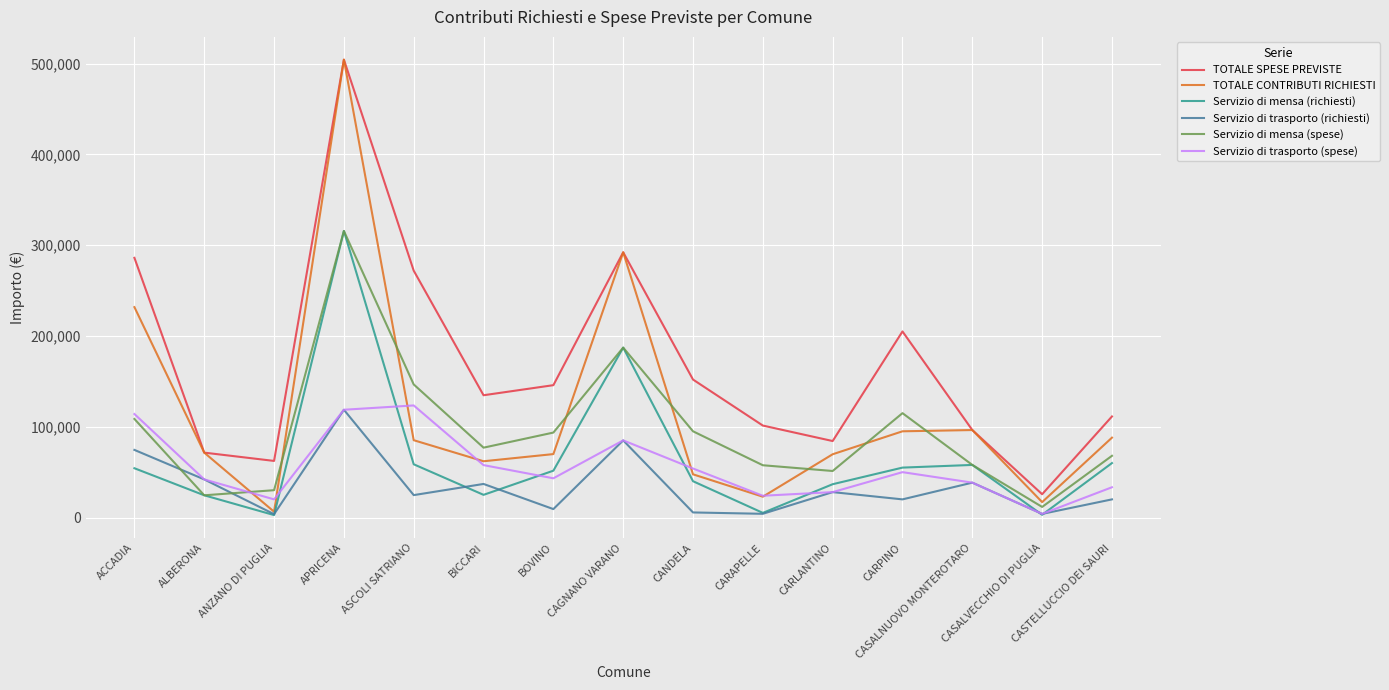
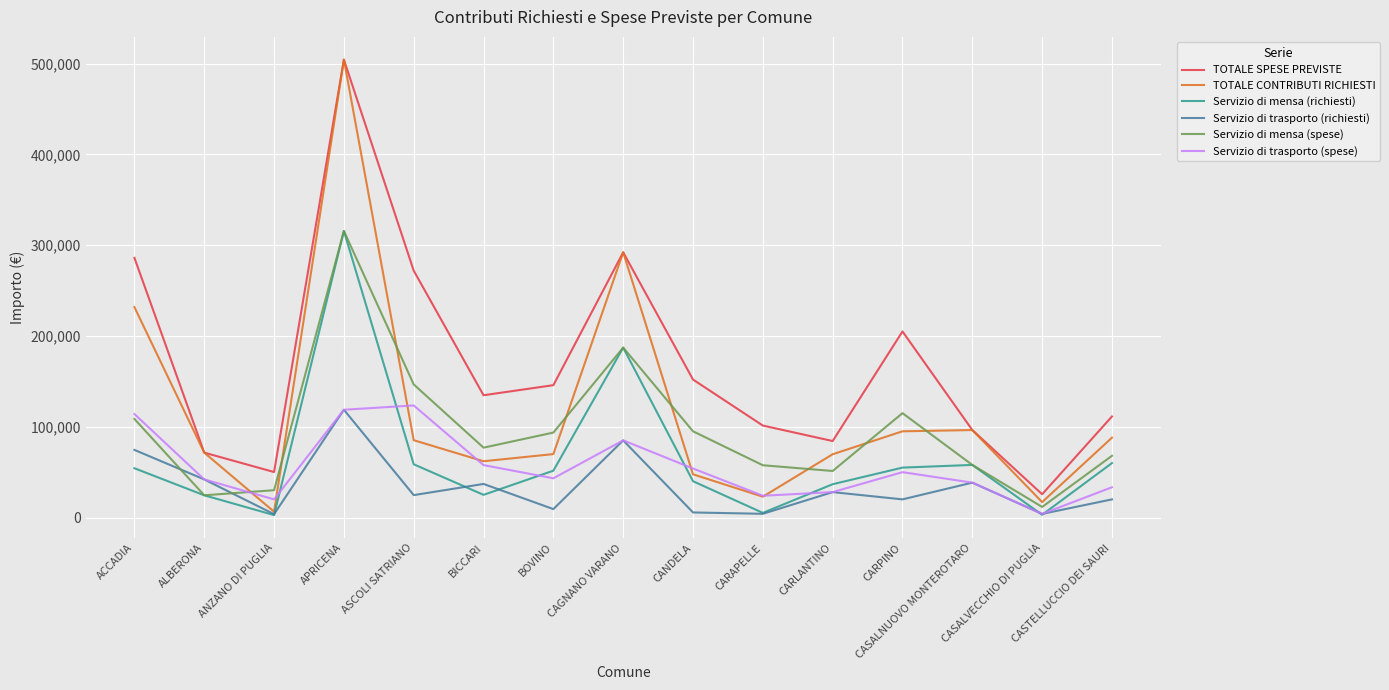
TOTALE SPESE PREVISTE, ANZANO DI PUGLIA: 60,000 -> 50,000
